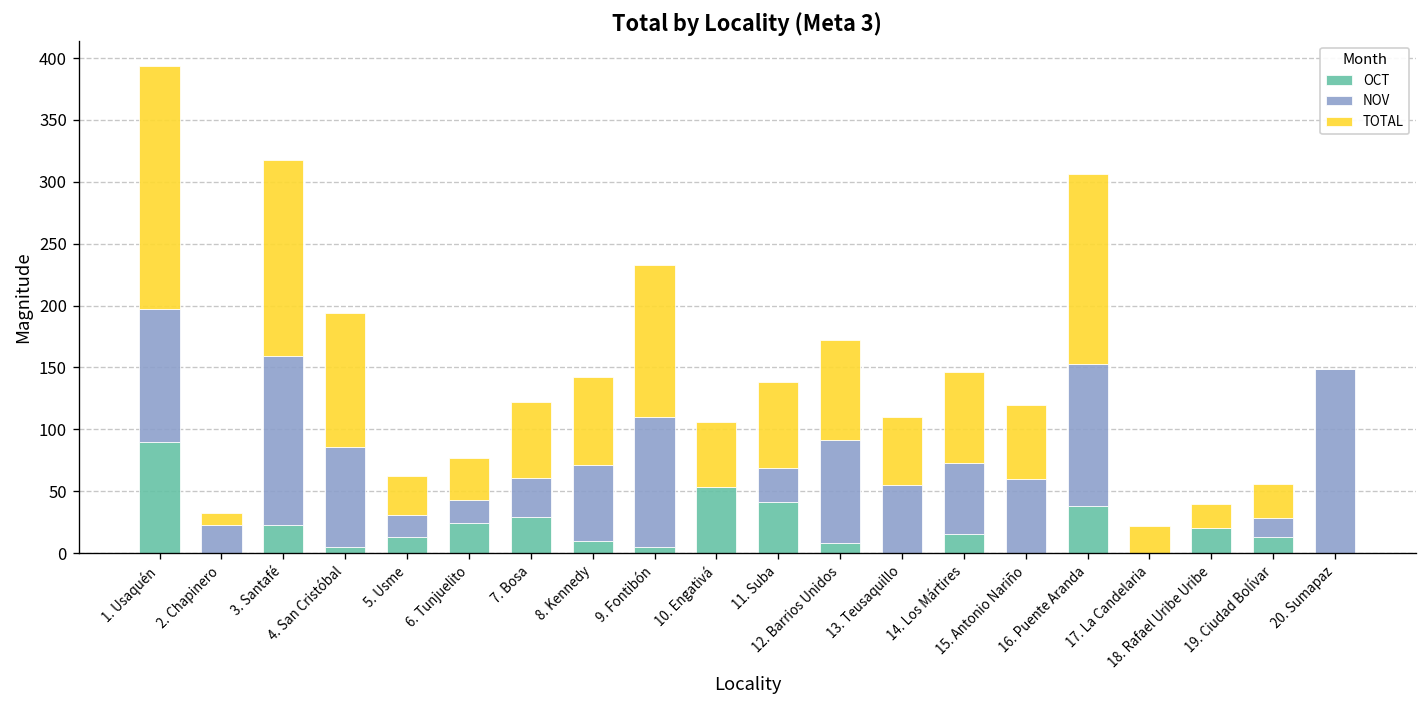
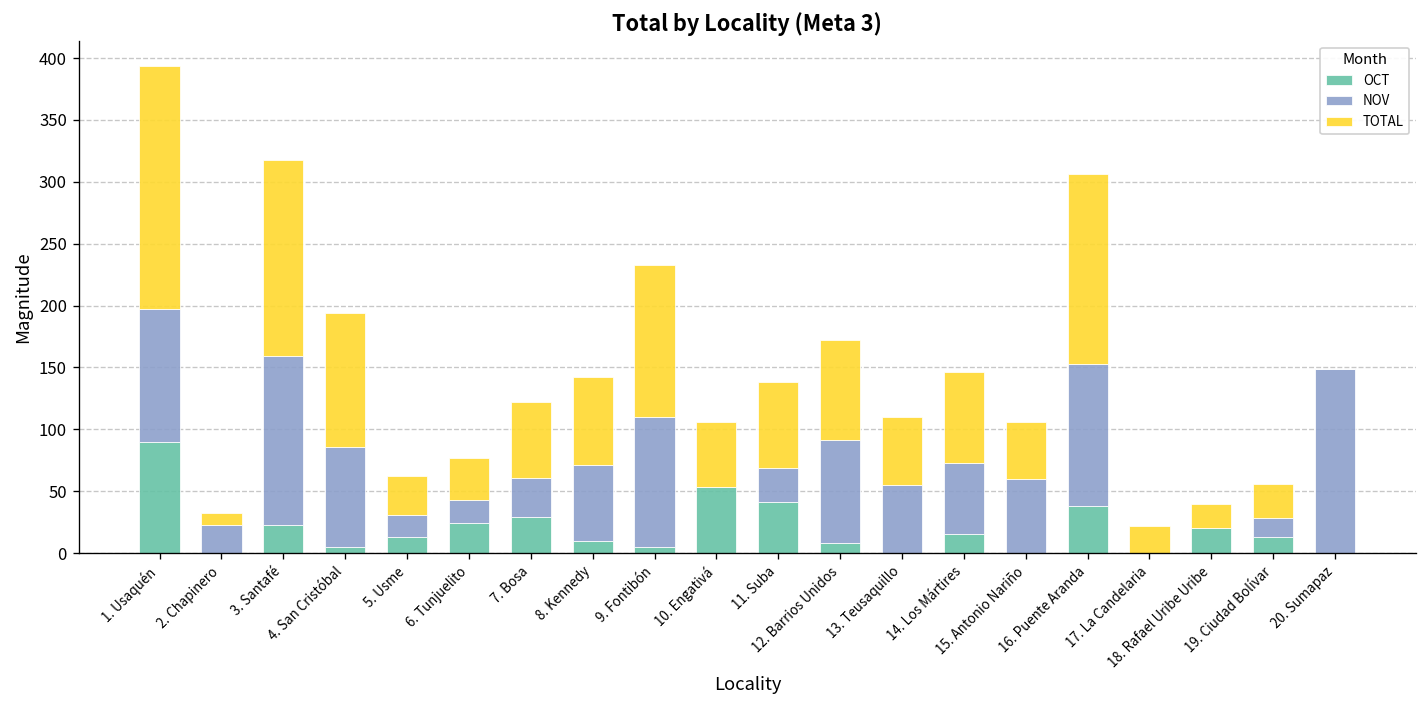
TOTAL, 15. Antonio Nariño: 60 -> 46
